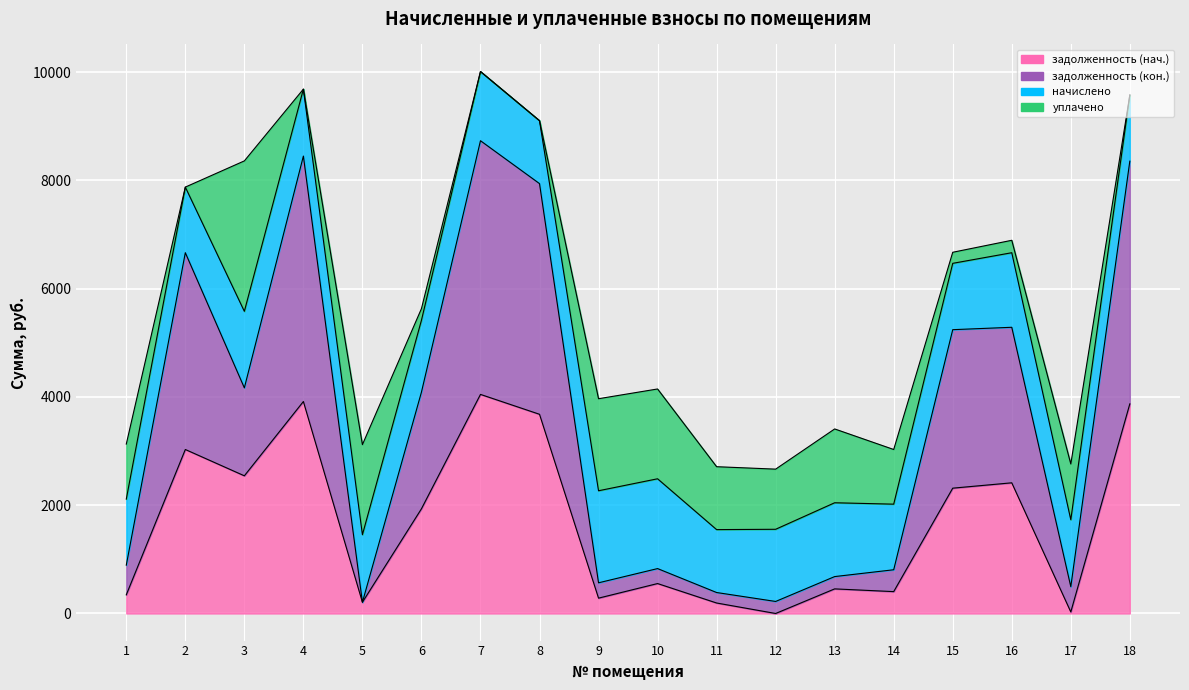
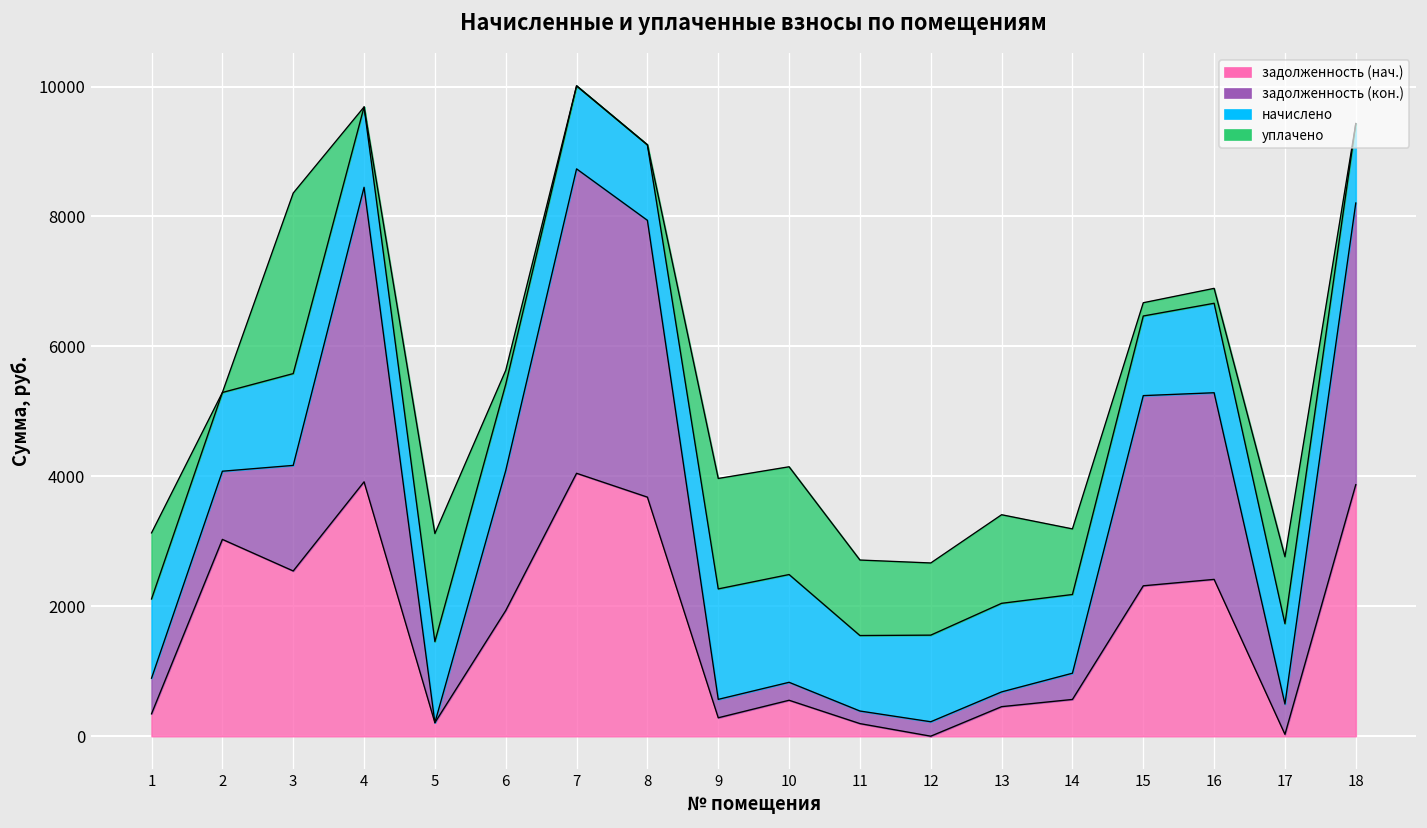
задолженность (кон.), 2: 3600 -> 1000
задолженность (нач.), 14: 400 -> 600
задолженность (кон.), 18: 4500 -> 4300
